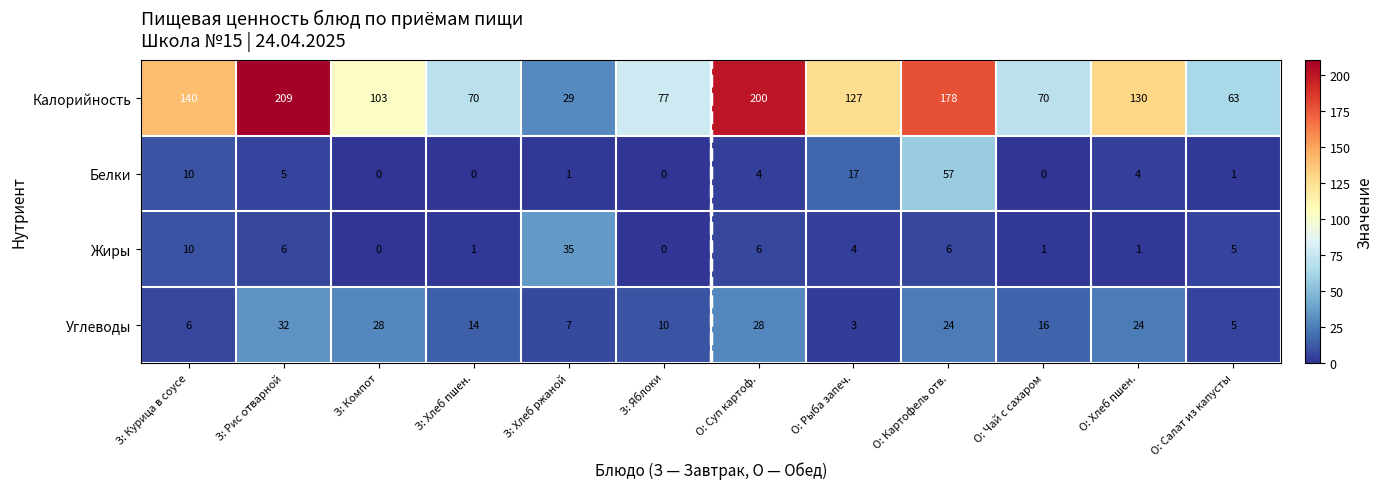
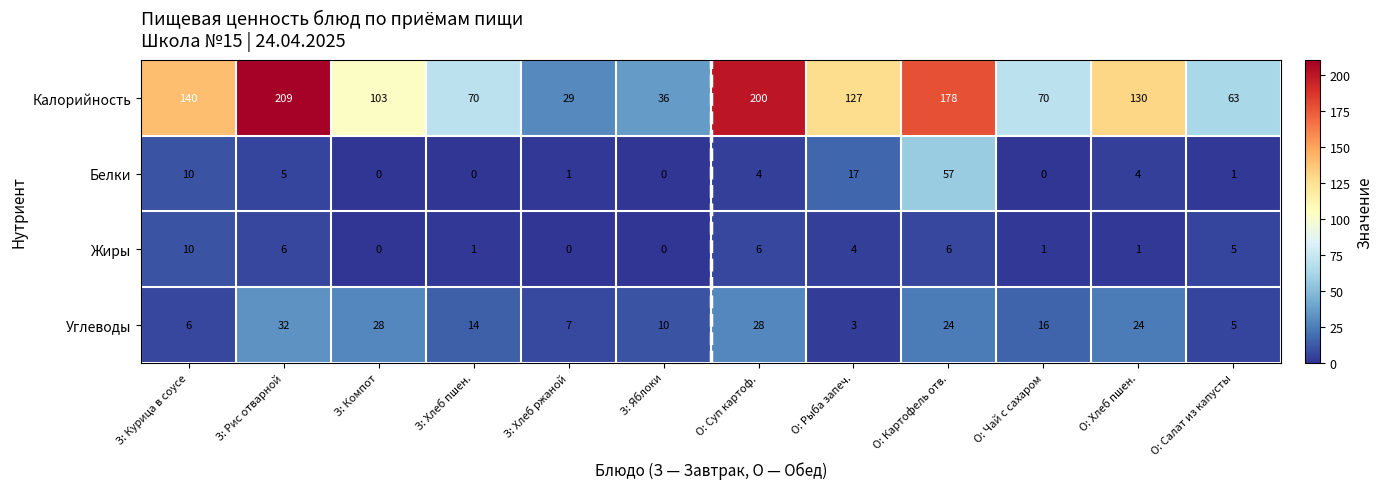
Калорийность, З: Яблоки: 77 -> 36
Жиры, З: Хлеб ржаной: 35 -> 0
